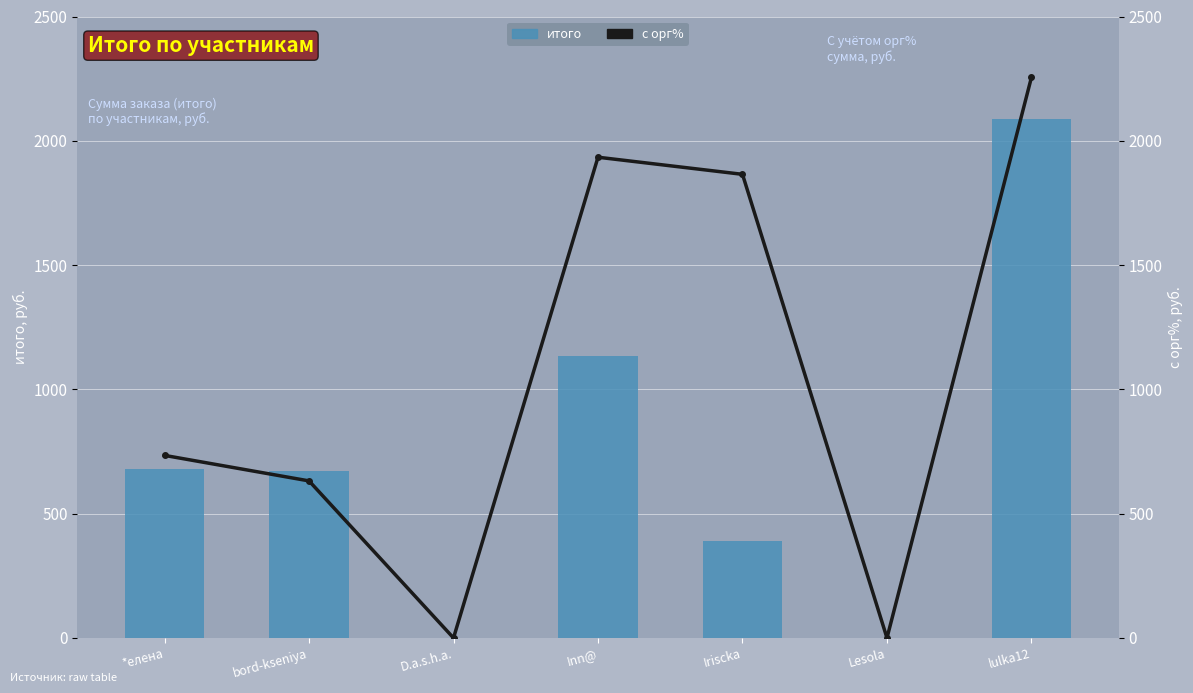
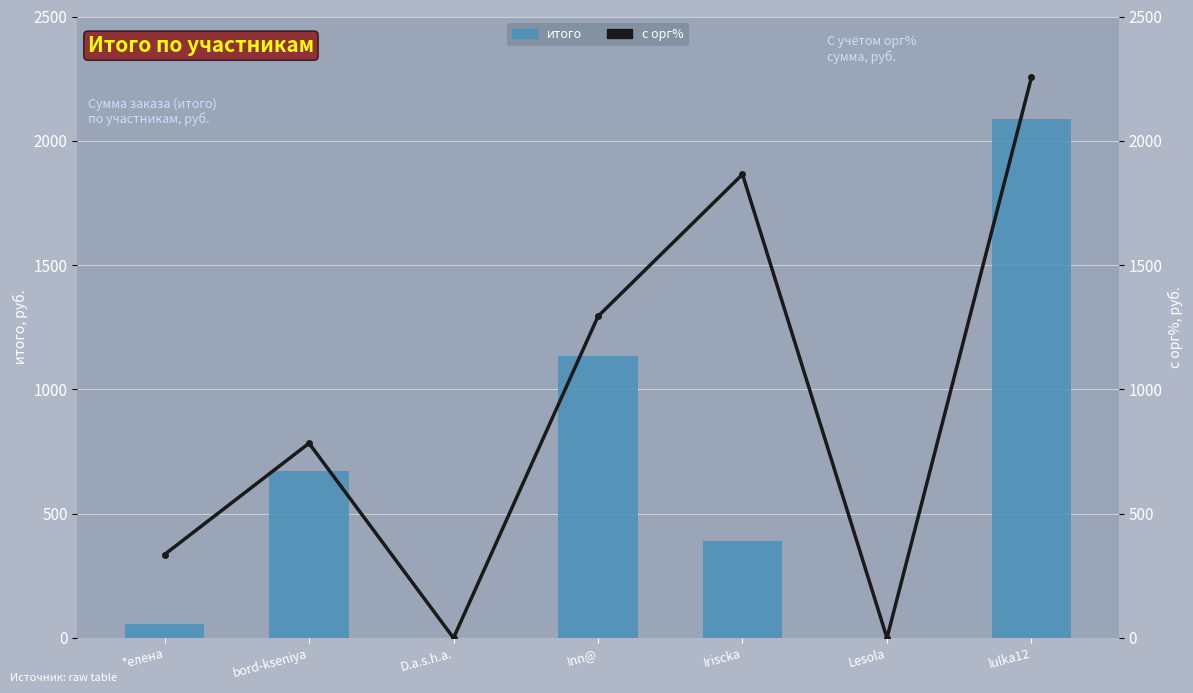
итого, *елена: 680 -> 60
с орг%, *елена: 730 -> 340
с орг%, bord-kseniya: 630 -> 780
с орг%, Inn@: 1930 -> 1290
